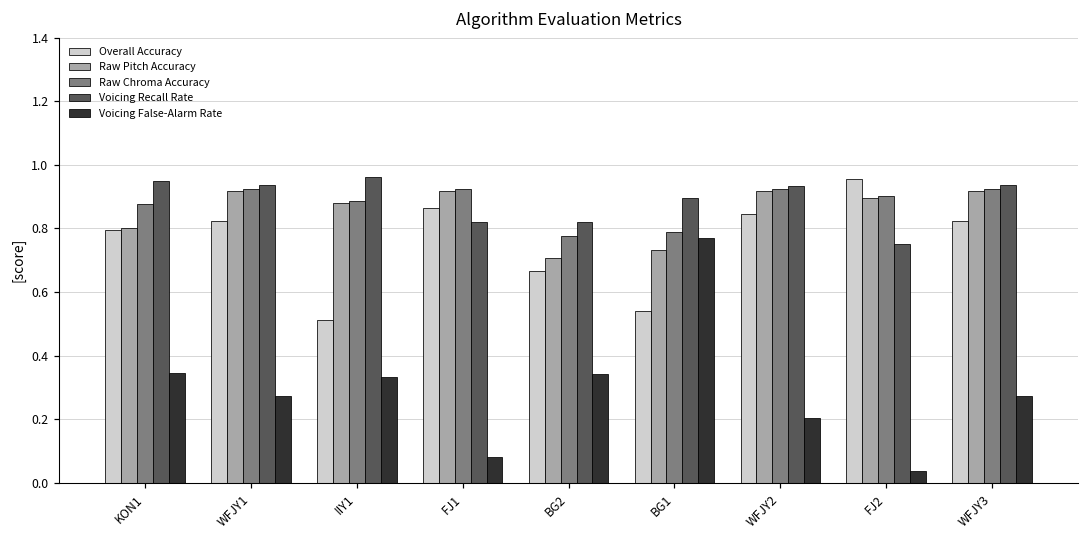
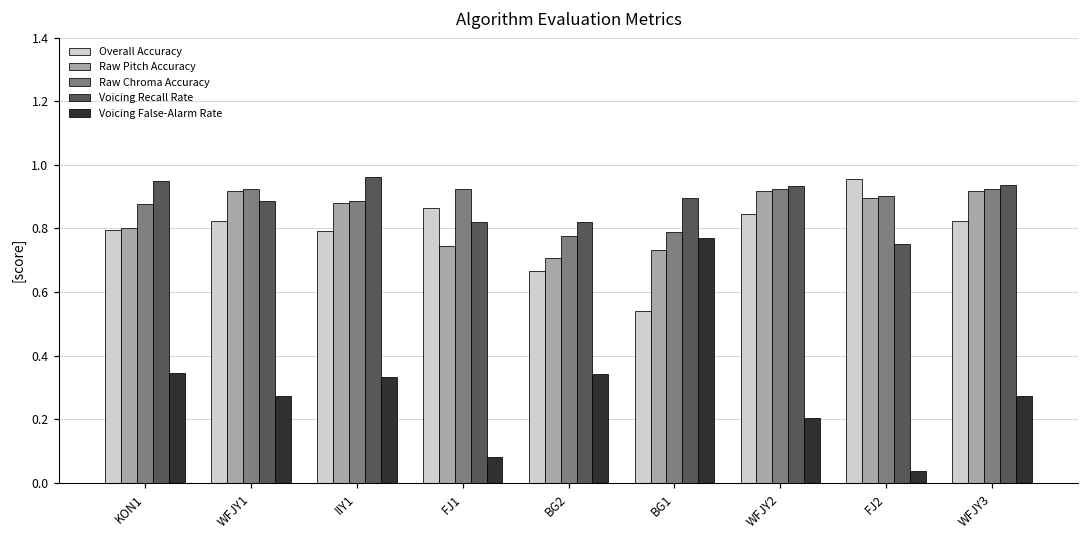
Voicing Recall Rate, WFJY1: 0.94 -> 0.89
Overall Accuracy, IIY1: 0.51 -> 0.79
Raw Pitch Accuracy, FJ1: 0.92 -> 0.75
